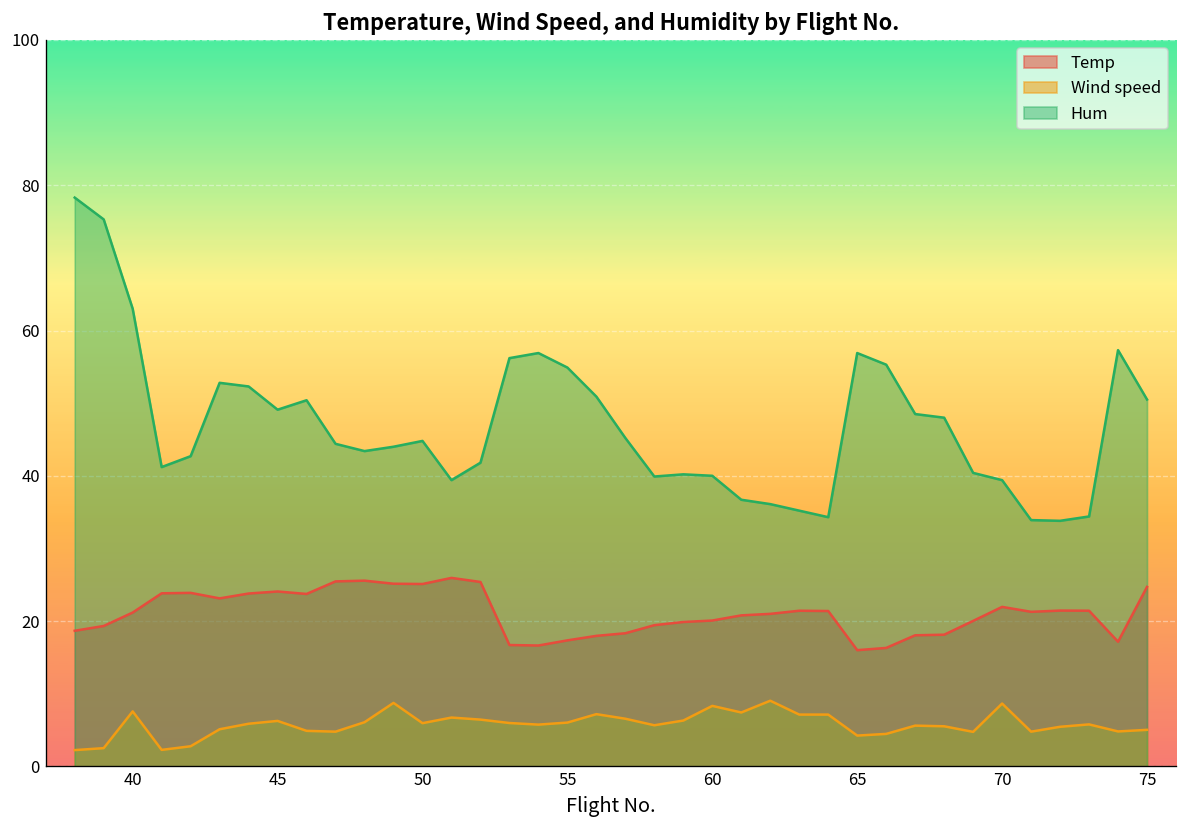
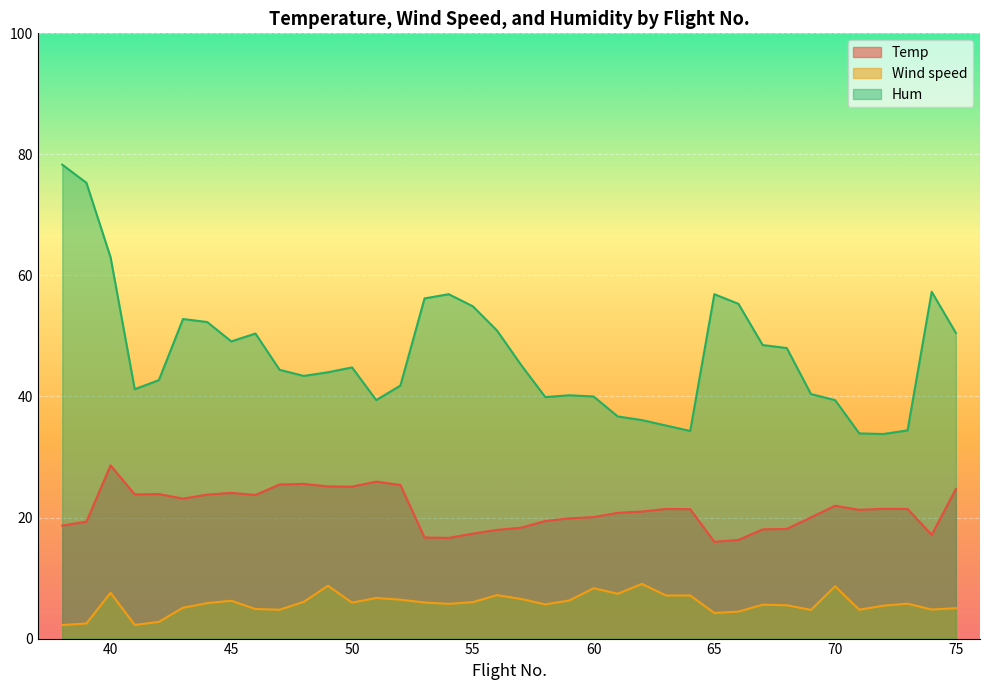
Temp, 40: 21 -> 29
